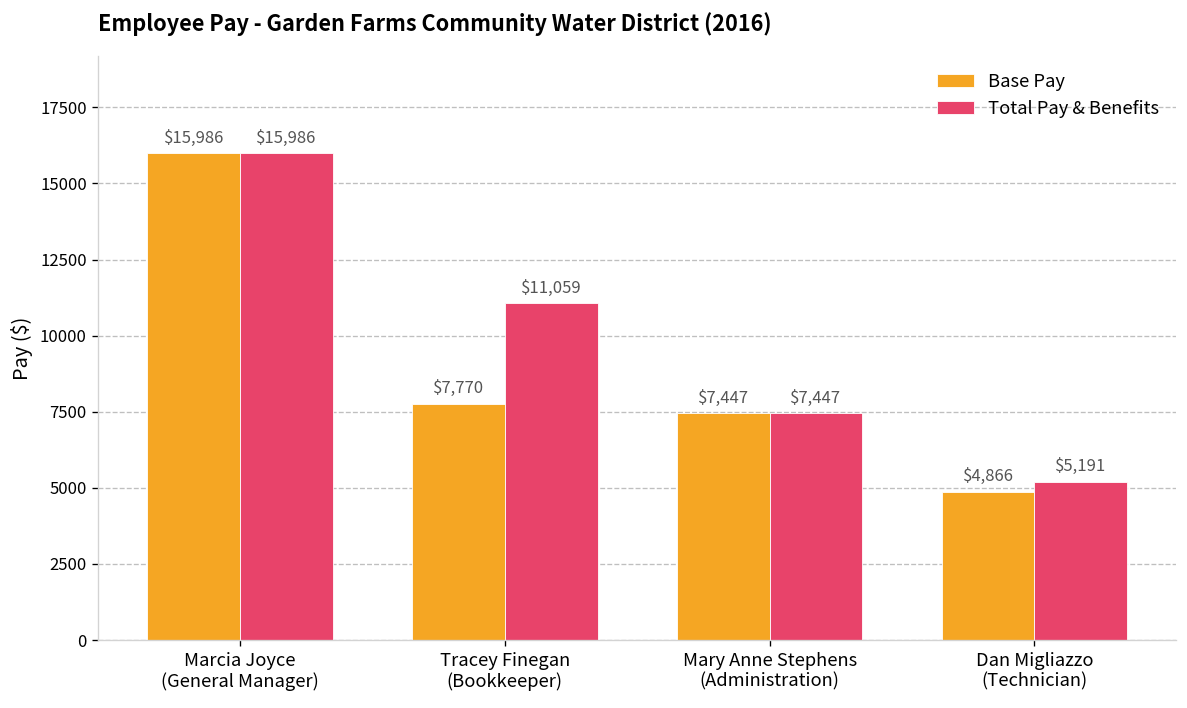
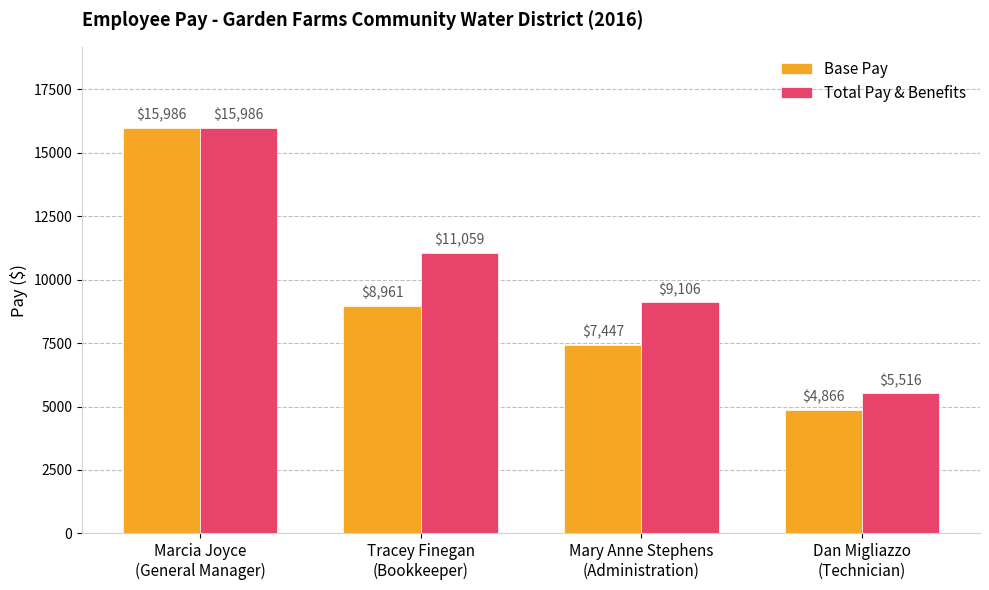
Base Pay, Tracey Finegan (Bookkeeper): $7,770 -> $8,961
Total Pay & Benefits, Mary Anne Stephens (Administration): $7,447 -> $9,106
Total Pay & Benefits, Dan Migliazzo (Technician): $5,191 -> $5,516
